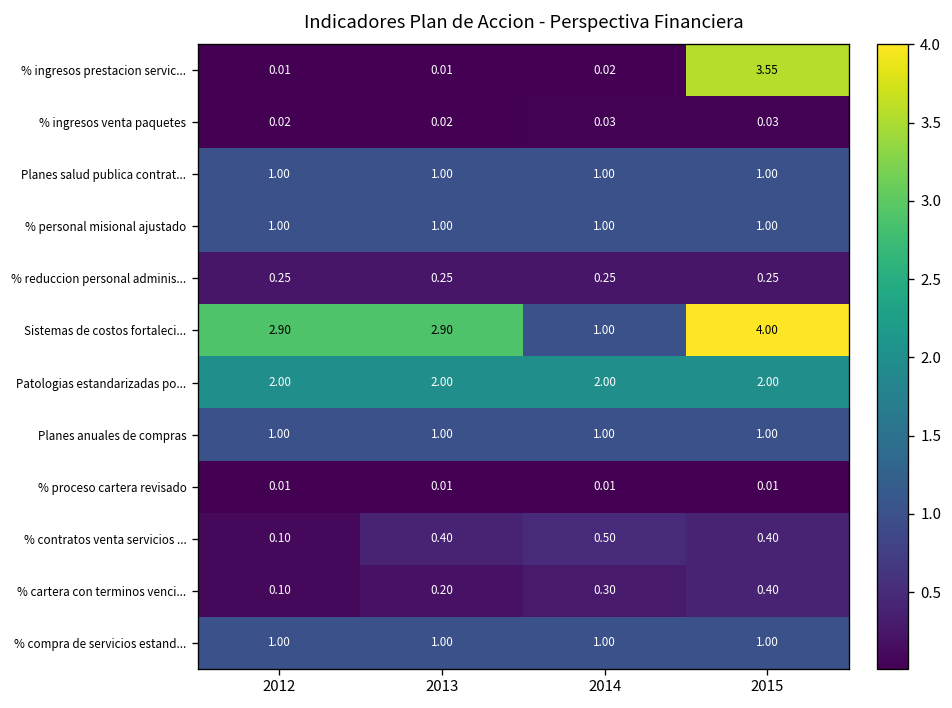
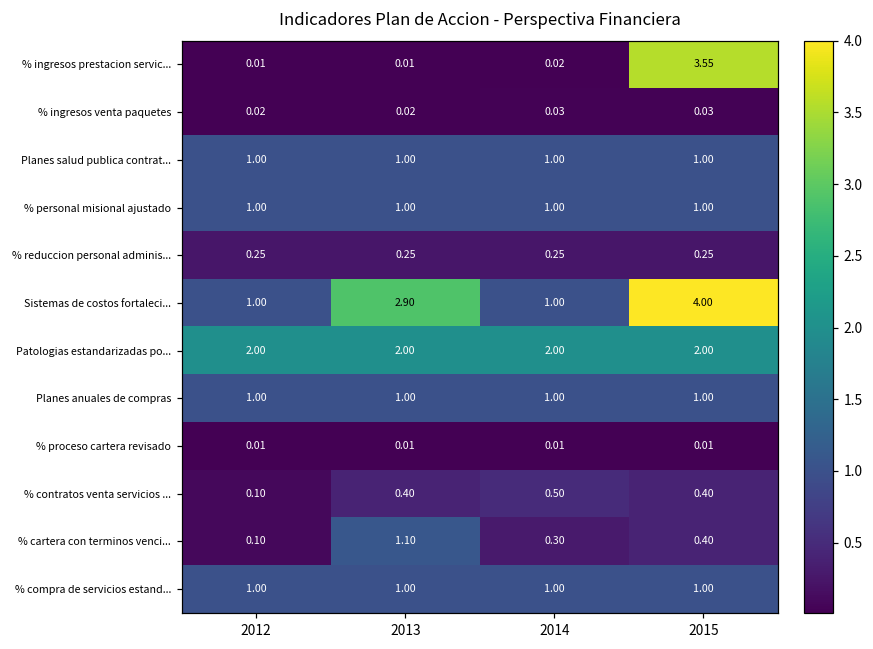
Sistemas de costos fortaleci..., 2012: 2.90 -> 1.00
% cartera con terminos venci..., 2013: 0.20 -> 1.10
